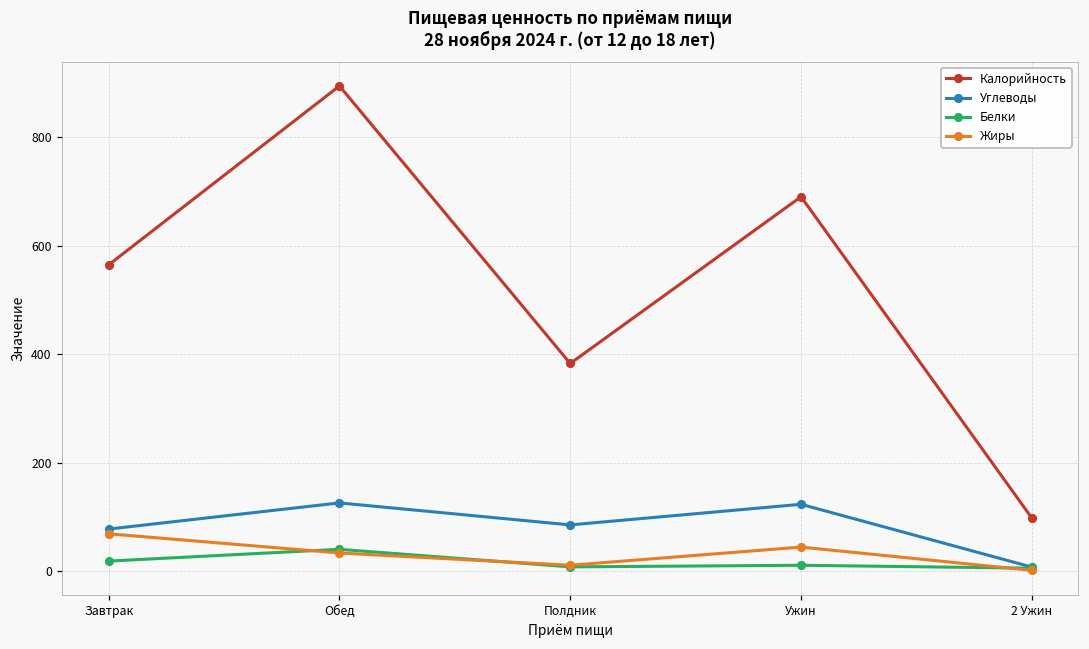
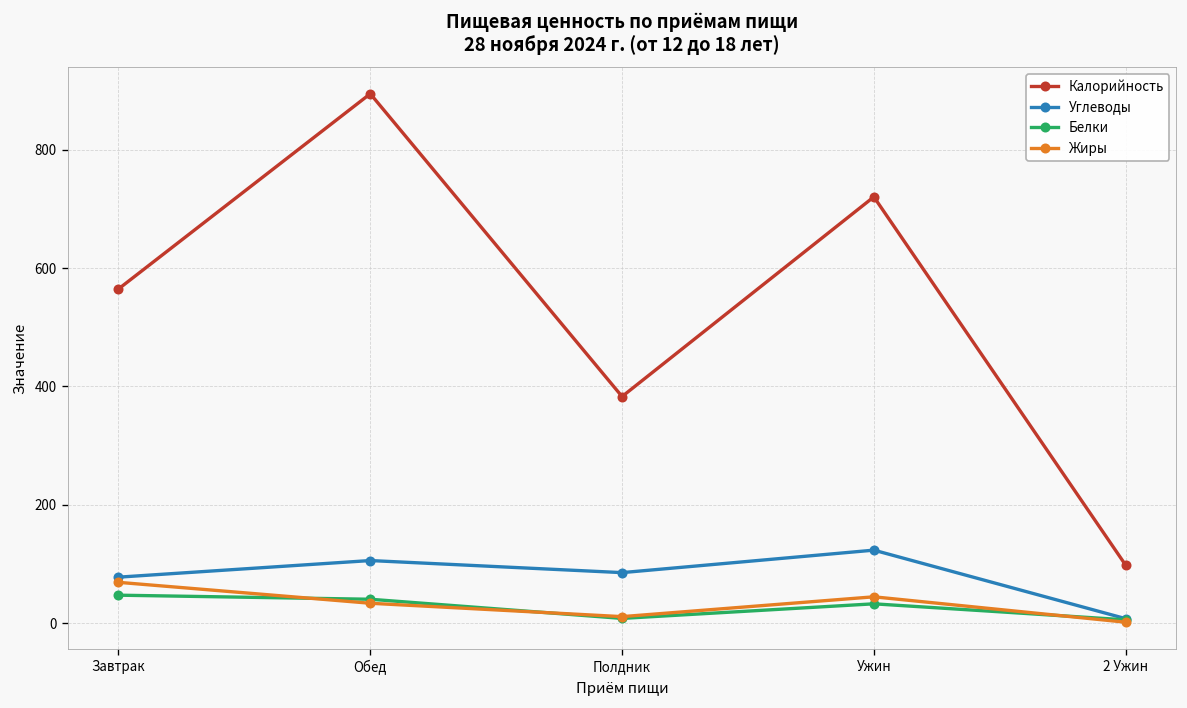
Белки, Завтрак: 20 -> 50
Углеводы, Обед: 130 -> 110
Калорийность, Ужин: 690 -> 720
Белки, Ужин: 10 -> 30
